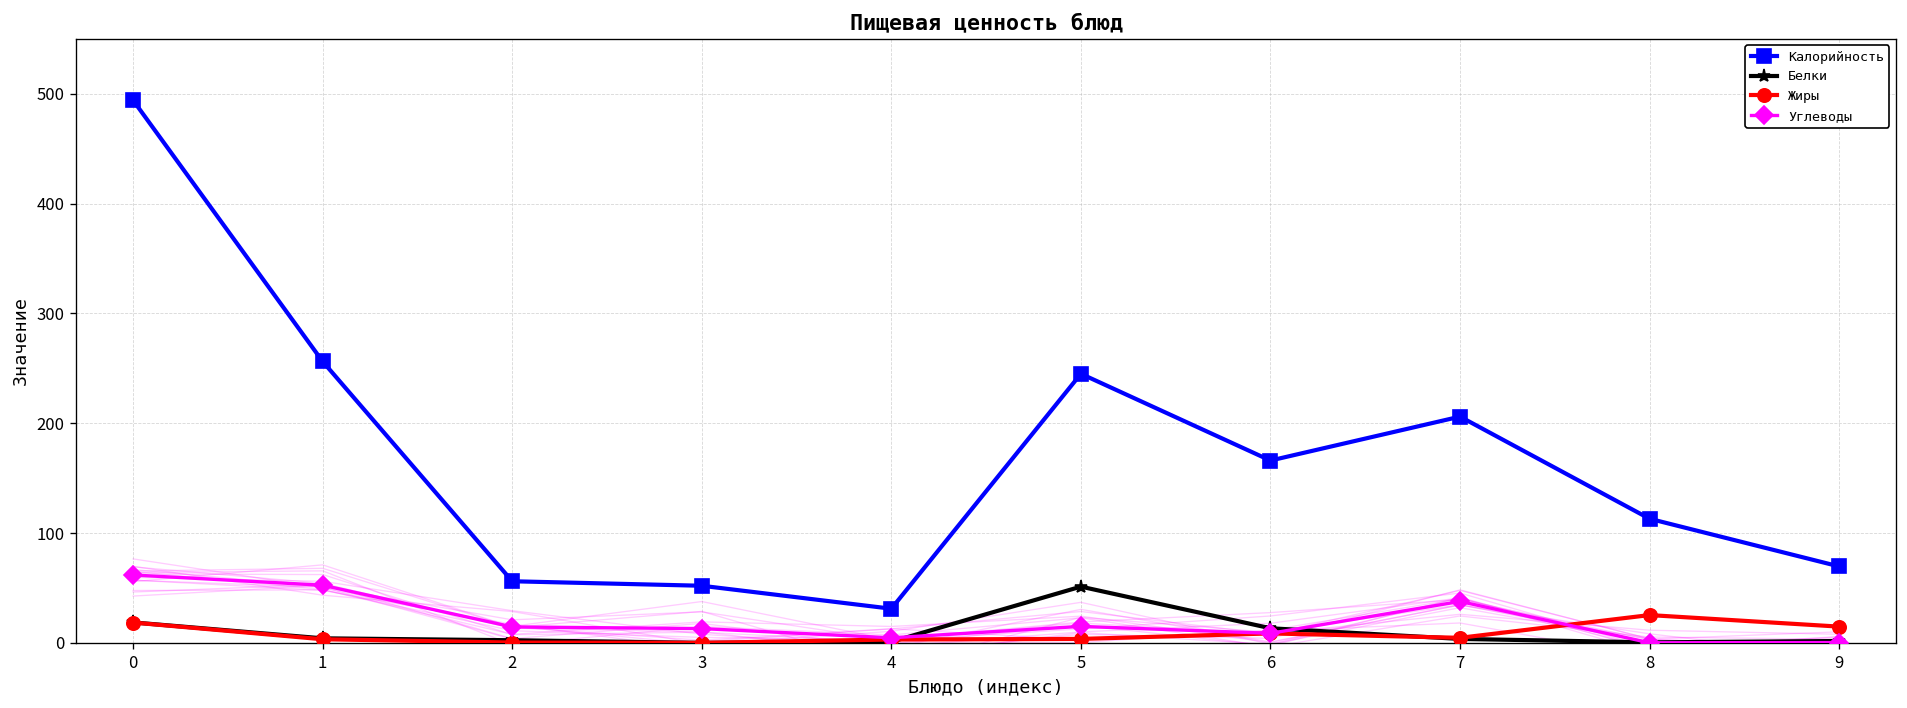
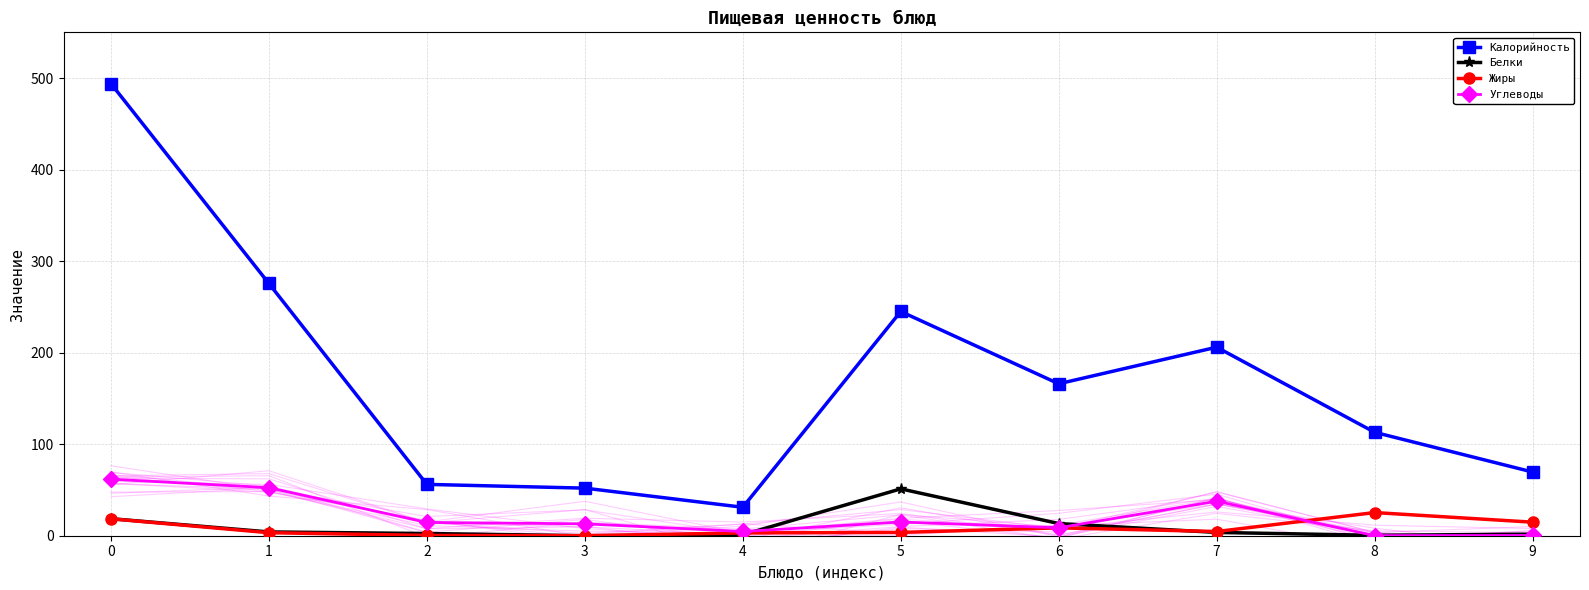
Калорийность, 1: 260 -> 280
